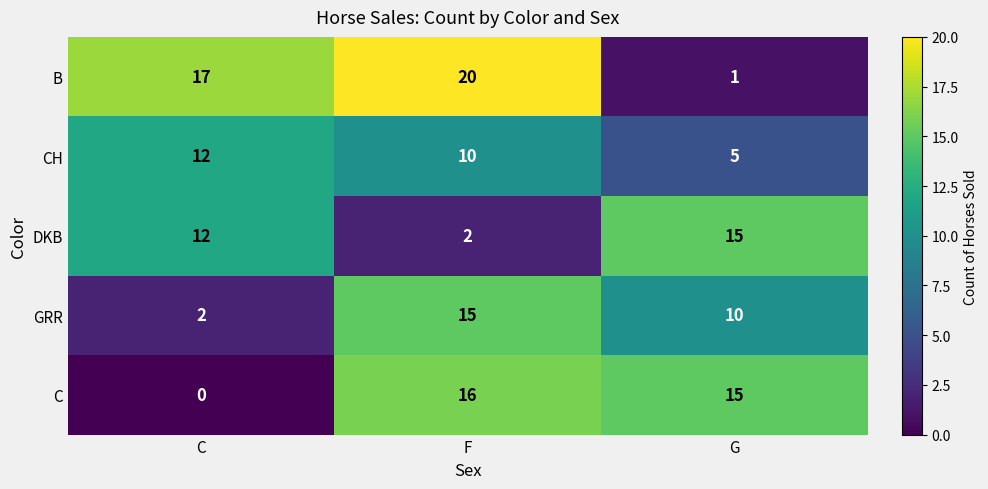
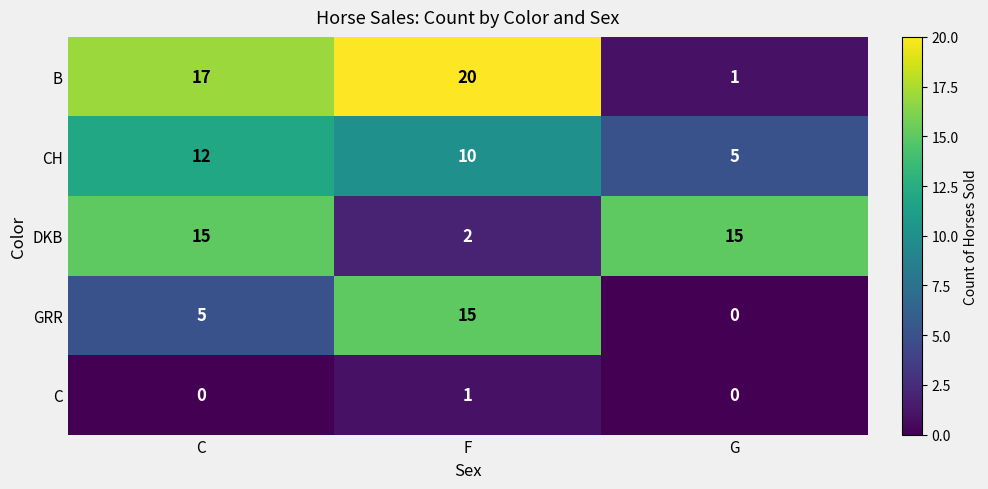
DKB, C: 12 -> 15
GRR, C: 2 -> 5
GRR, G: 10 -> 0
C, F: 16 -> 1
C, G: 15 -> 0
